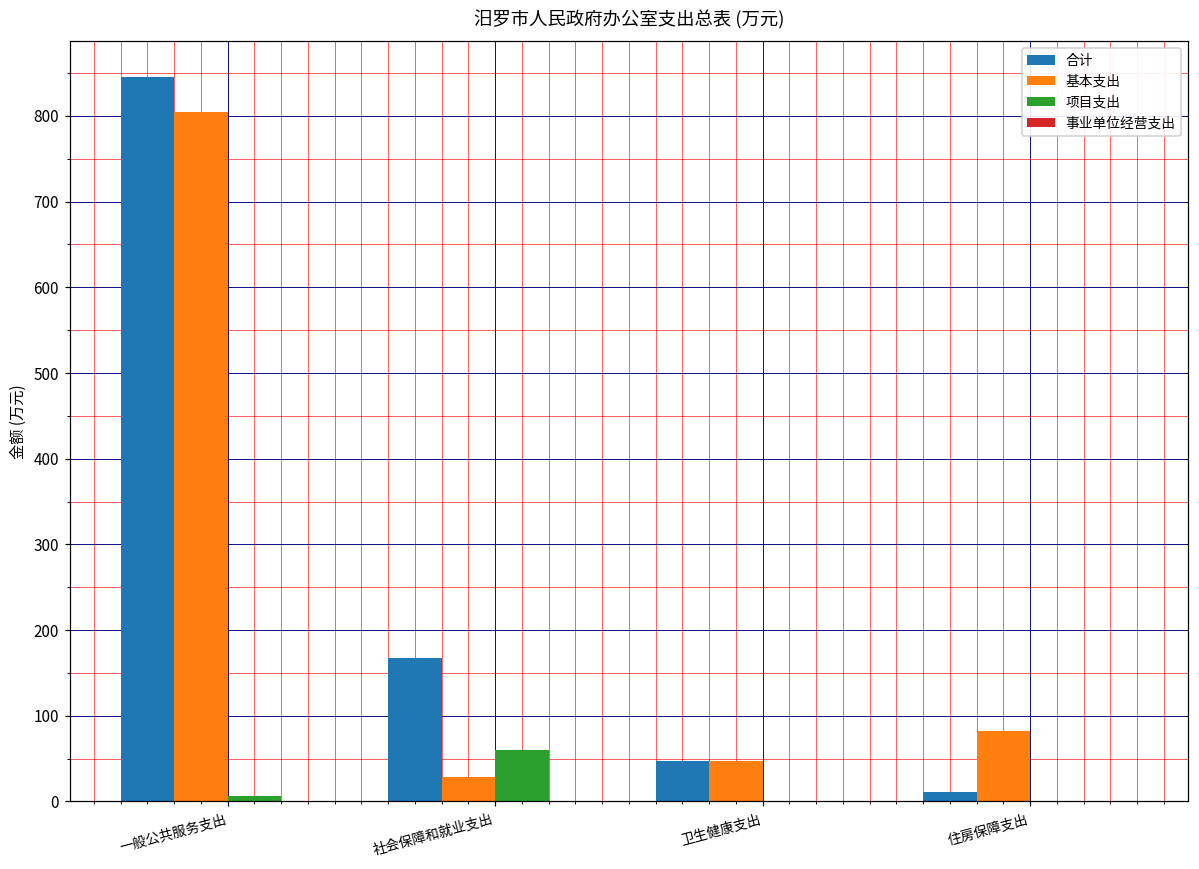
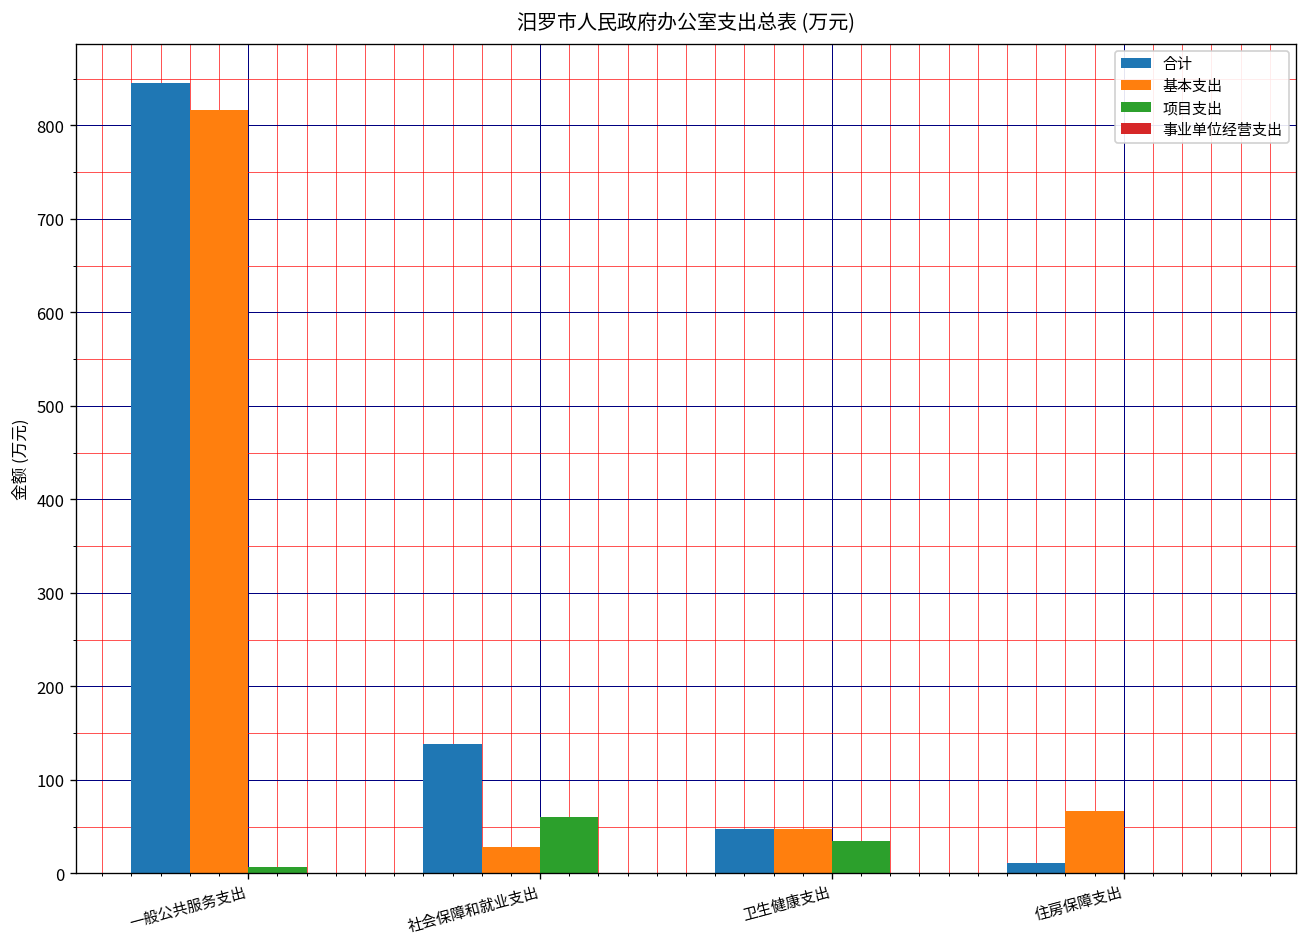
基本支出, 一般公共服务支出: 800 -> 820
合计, 社会保障和就业支出: 170 -> 140
项目支出, 卫生健康支出: 0 -> 40
基本支出, 住房保障支出: 80 -> 70
